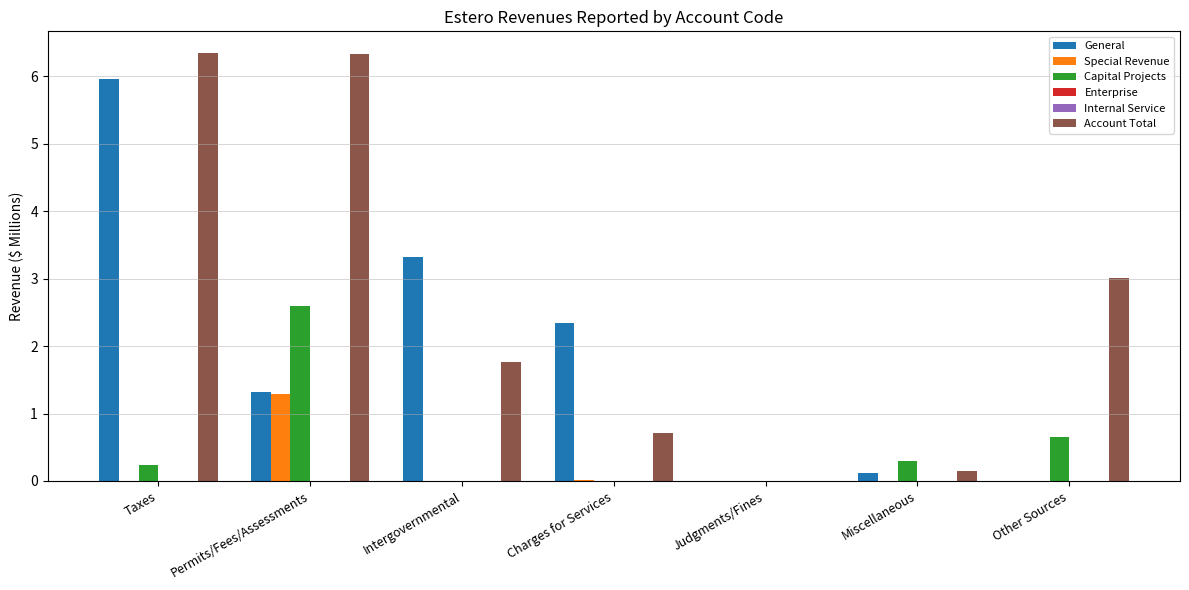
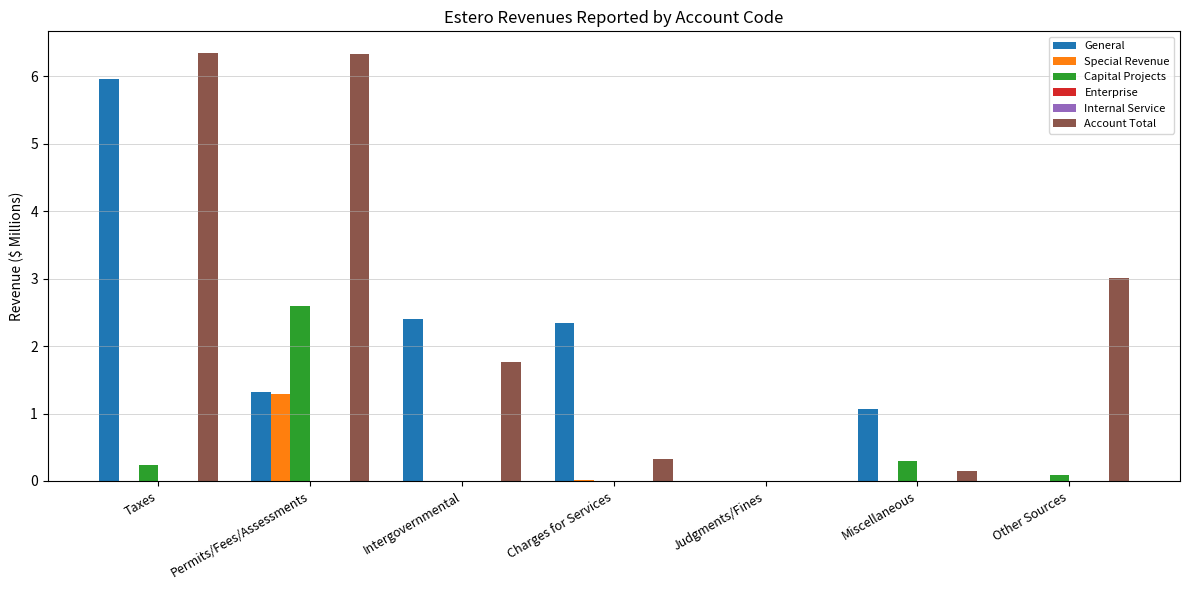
General, Intergovernmental: 3.3 -> 2.4
Account Total, Charges for Services: 0.7 -> 0.3
General, Miscellaneous: 0.1 -> 1.1
Capital Projects, Other Sources: 0.6 -> 0.1
